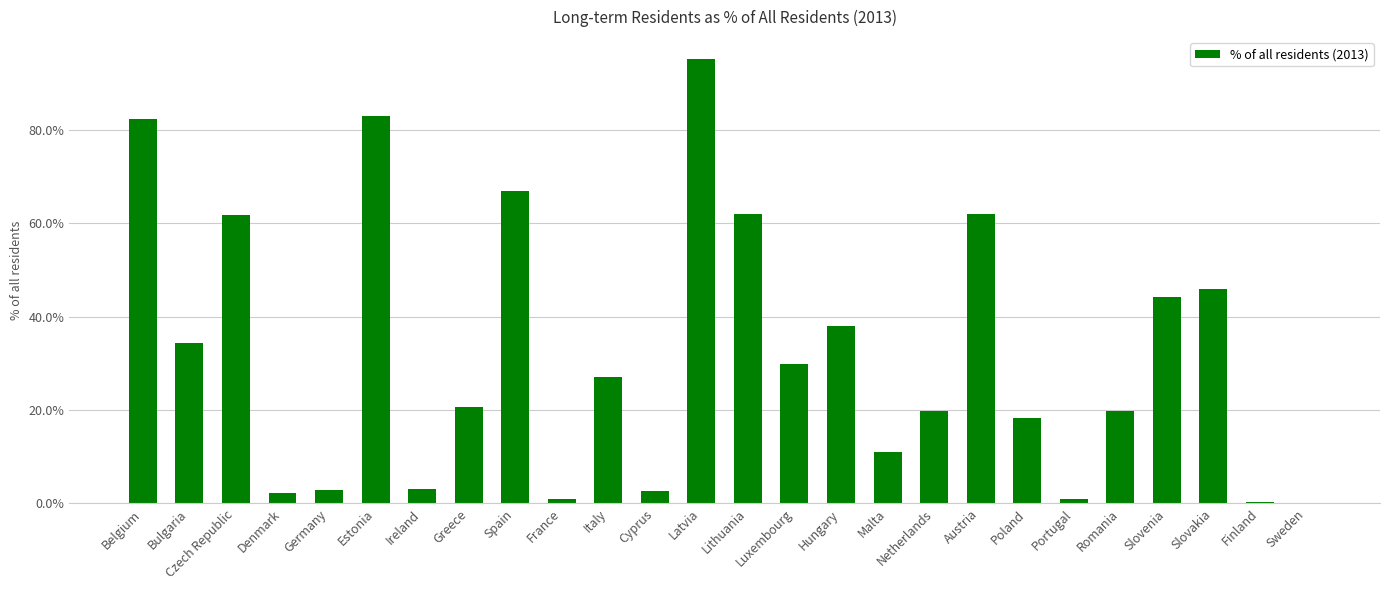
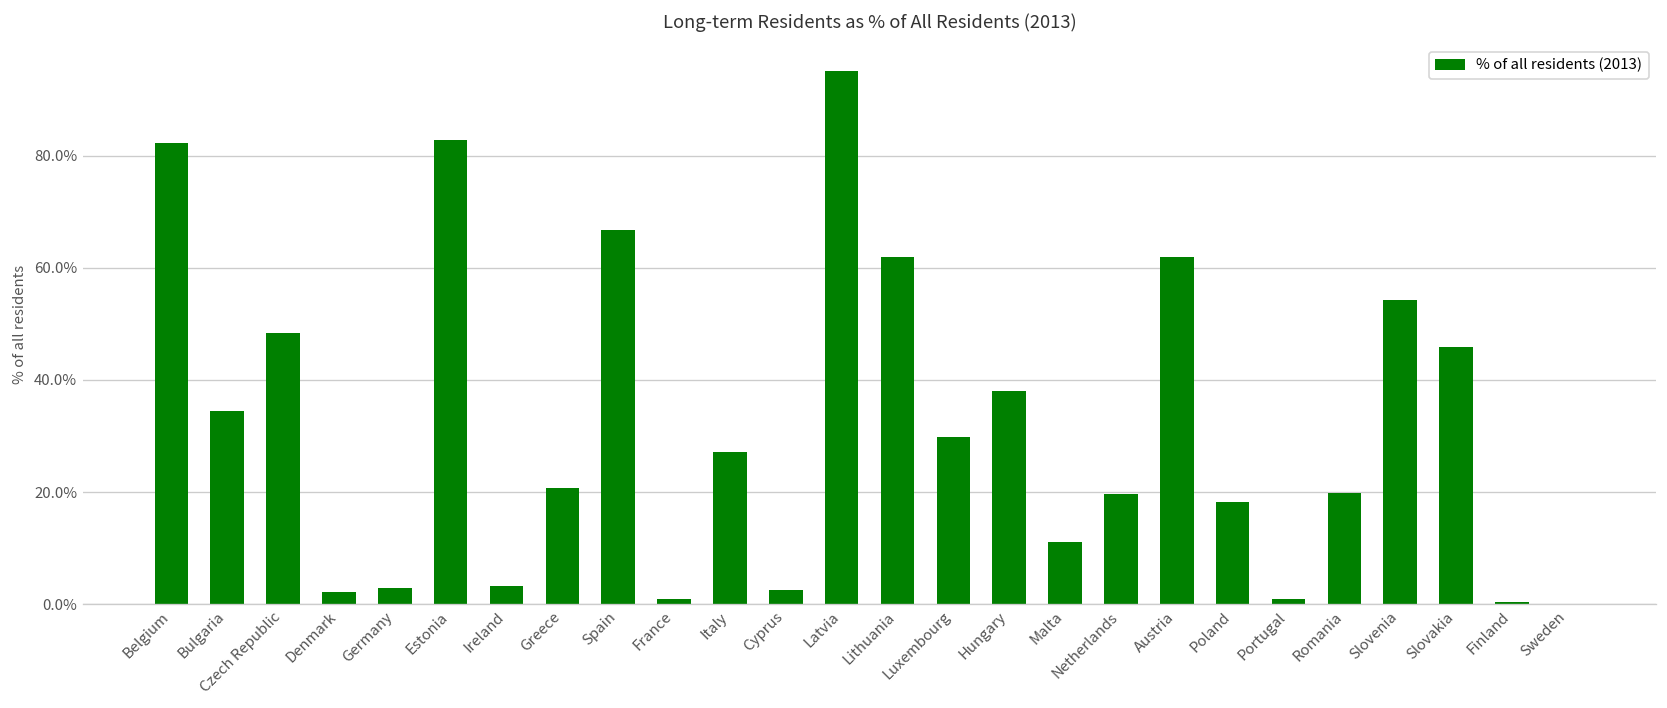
Czech Republic: 62% -> 48%
Slovenia: 44% -> 54%
